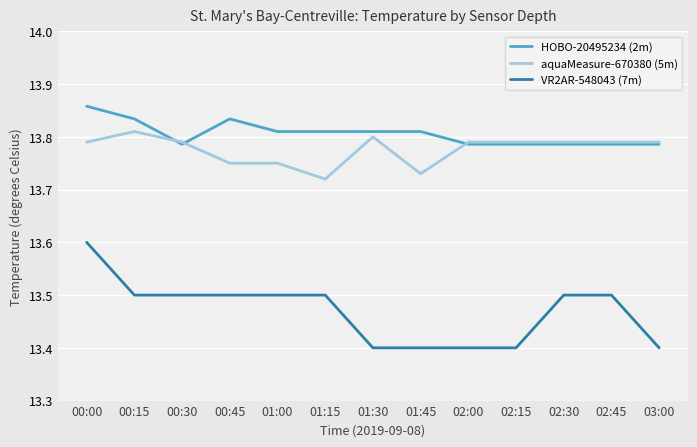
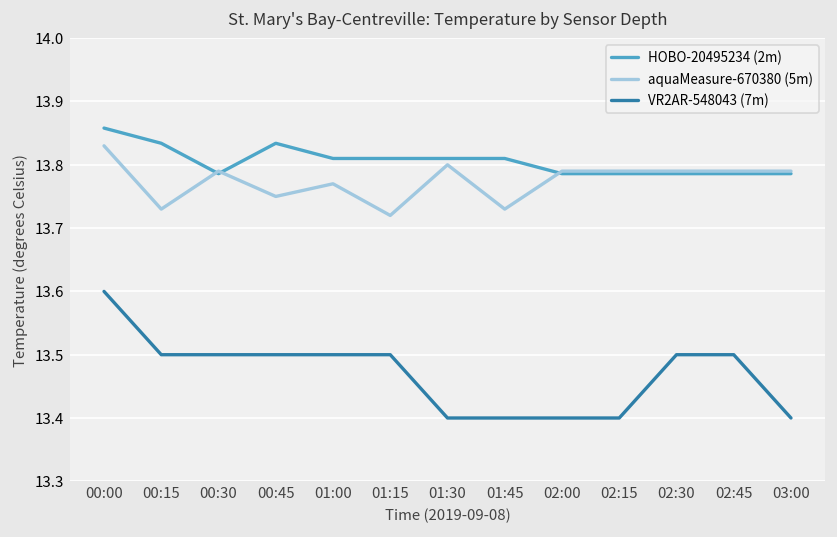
aquaMeasure-670380 (5m), 00:00: 13.79 -> 13.83
aquaMeasure-670380 (5m), 00:15: 13.81 -> 13.73
aquaMeasure-670380 (5m), 01:00: 13.75 -> 13.77
